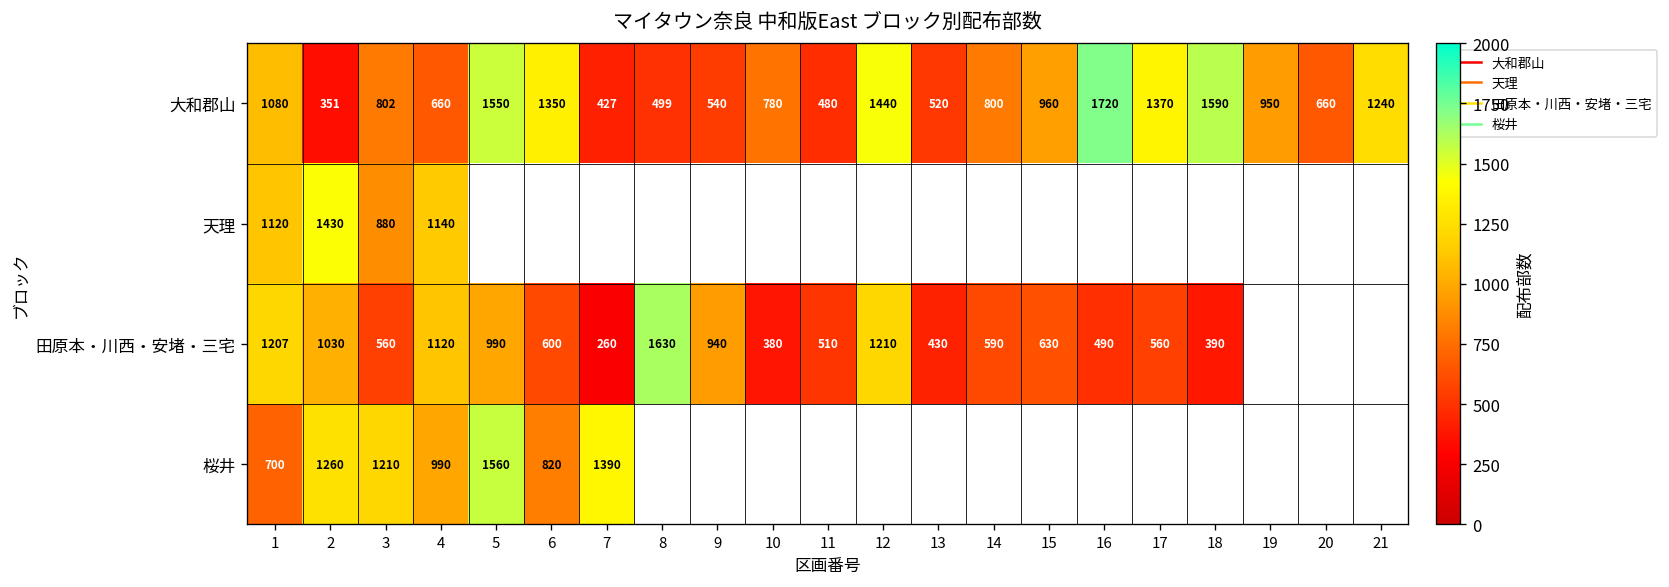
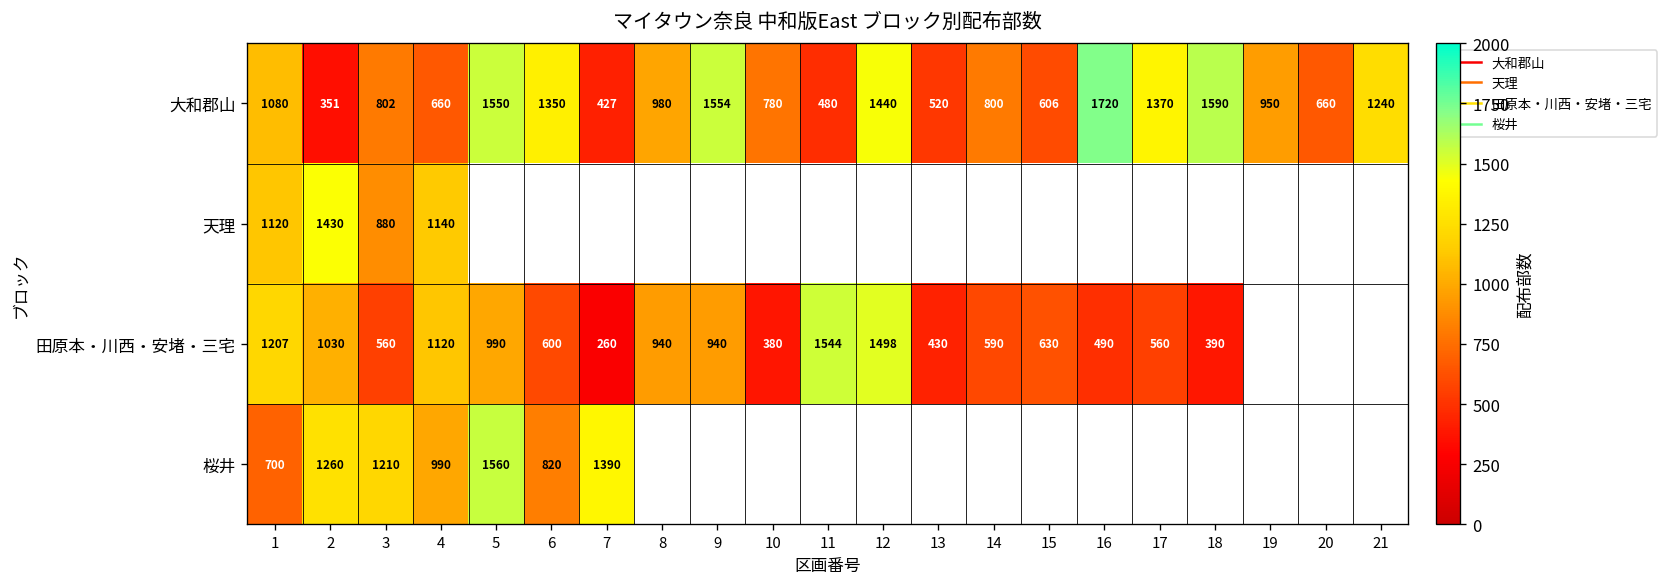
大和郡山, 8: 499 -> 980
大和郡山, 9: 540 -> 1554
大和郡山, 15: 960 -> 606
田原本・川西・安堵・三宅, 8: 1630 -> 940
田原本・川西・安堵・三宅, 11: 510 -> 1544
田原本・川西・安堵・三宅, 12: 1210 -> 1498
